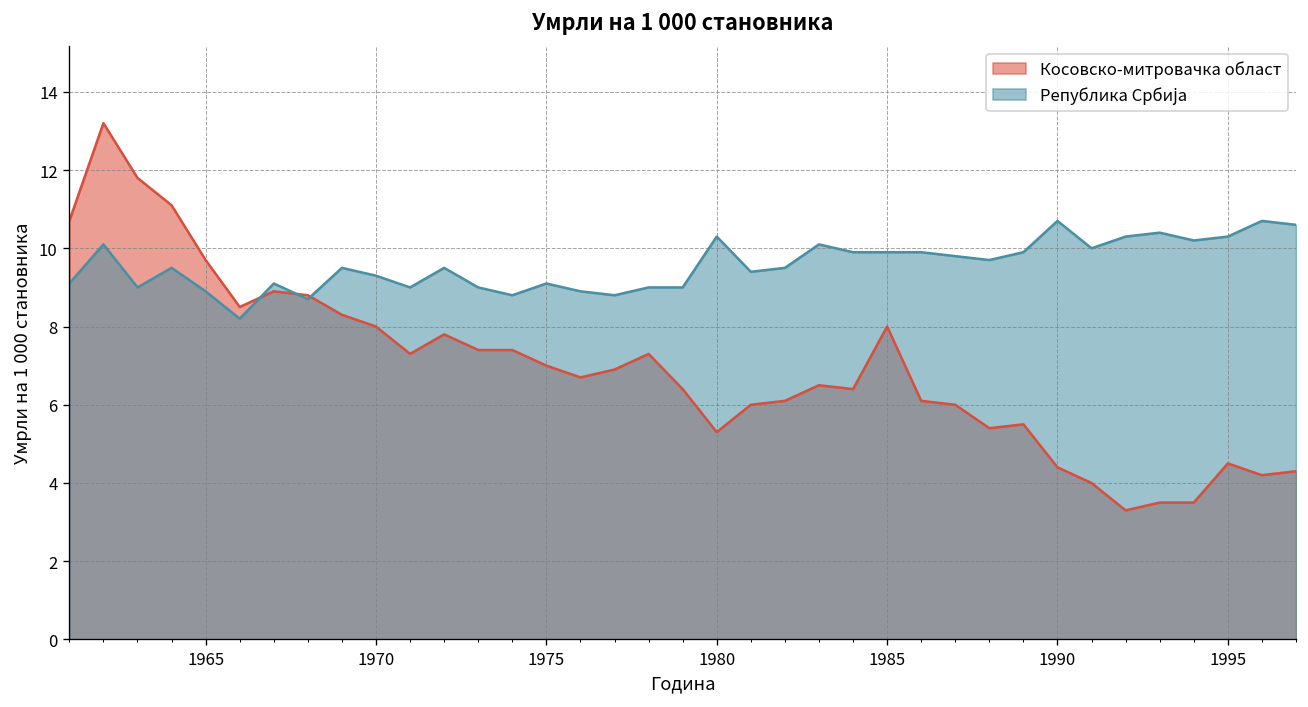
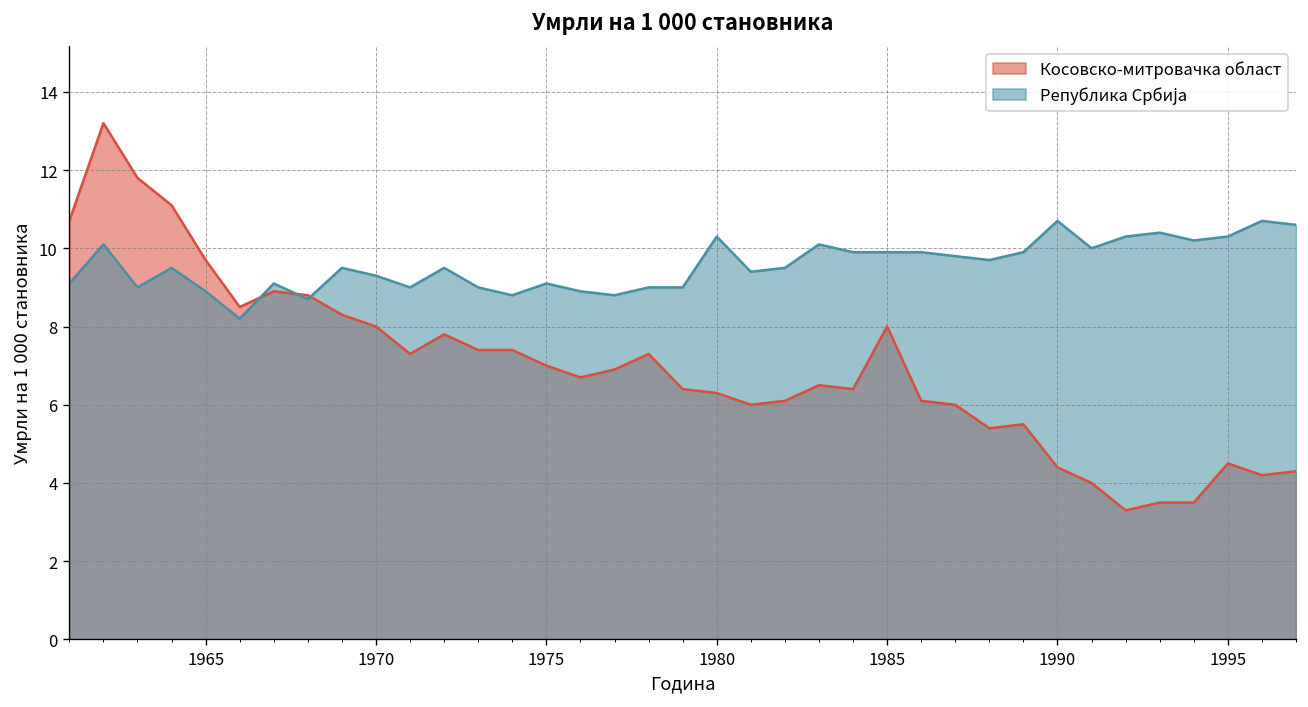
Косовско-митровачка област, 1980: 5.3 -> 6.3
